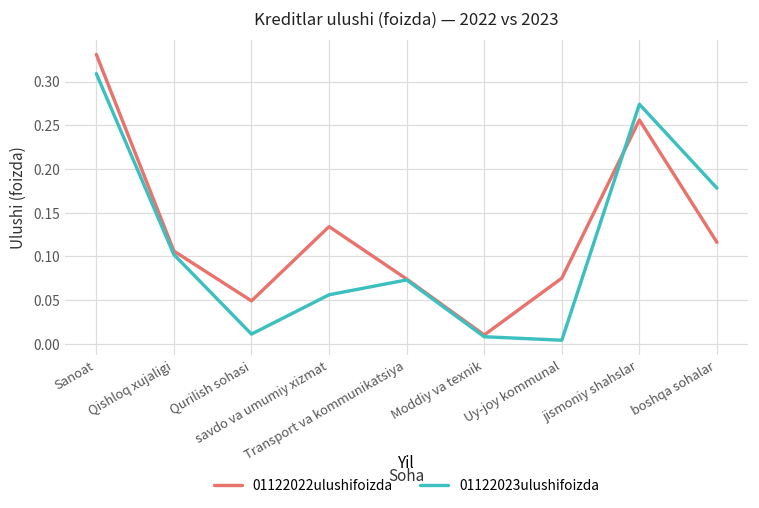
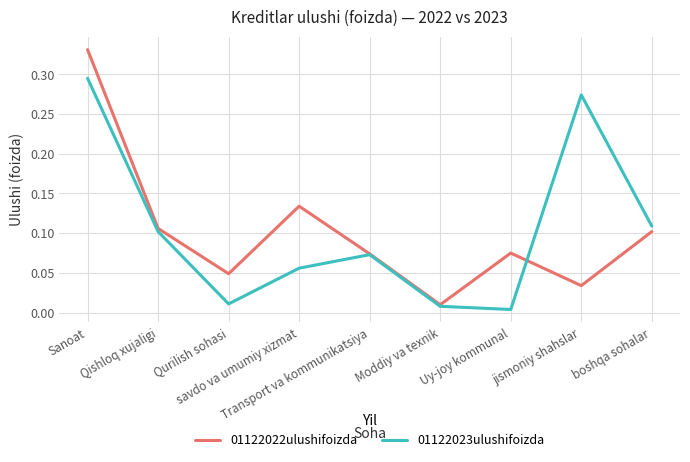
01122023ulushifoizda, Sanoat: 0.31 -> 0.30
01122022ulushifoizda, jismoniy shahslar: 0.26 -> 0.03
01122022ulushifoizda, boshqa sohalar: 0.12 -> 0.10
01122023ulushifoizda, boshqa sohalar: 0.18 -> 0.11
